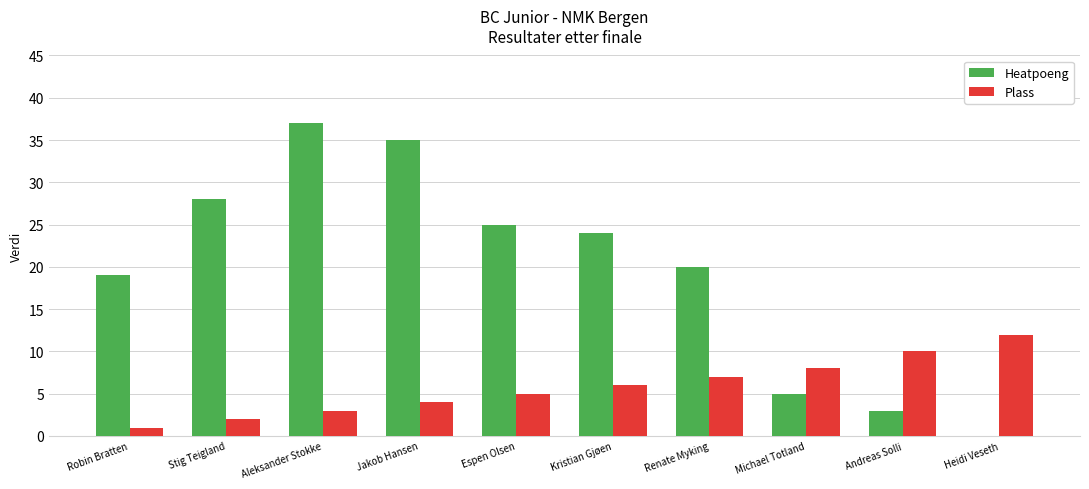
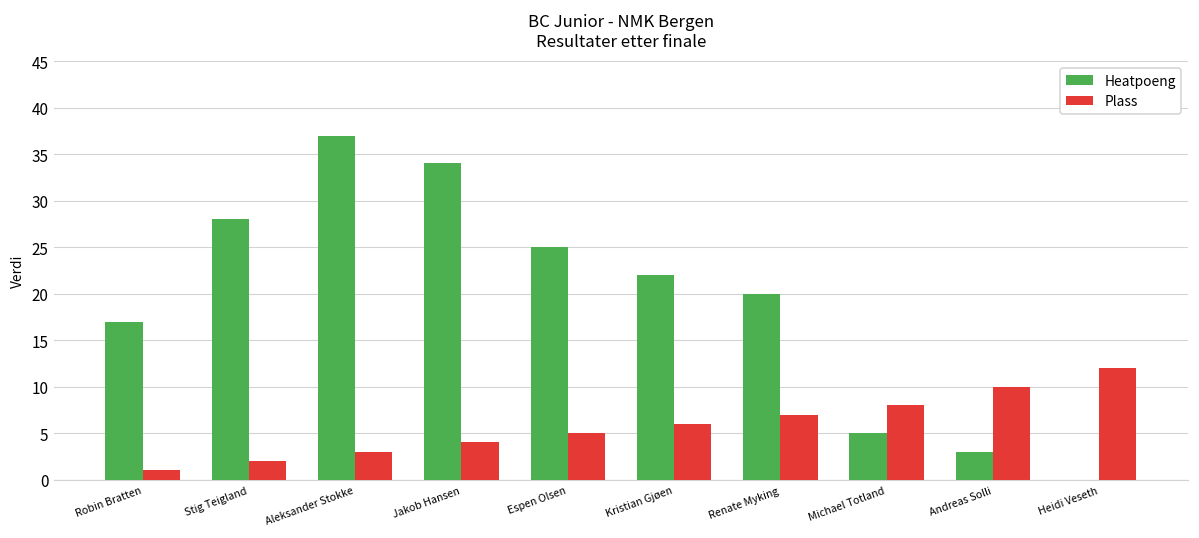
Heatpoeng, Robin Bratten: 19 -> 17
Heatpoeng, Jakob Hansen: 35 -> 34
Heatpoeng, Kristian Gjøen: 24 -> 22
